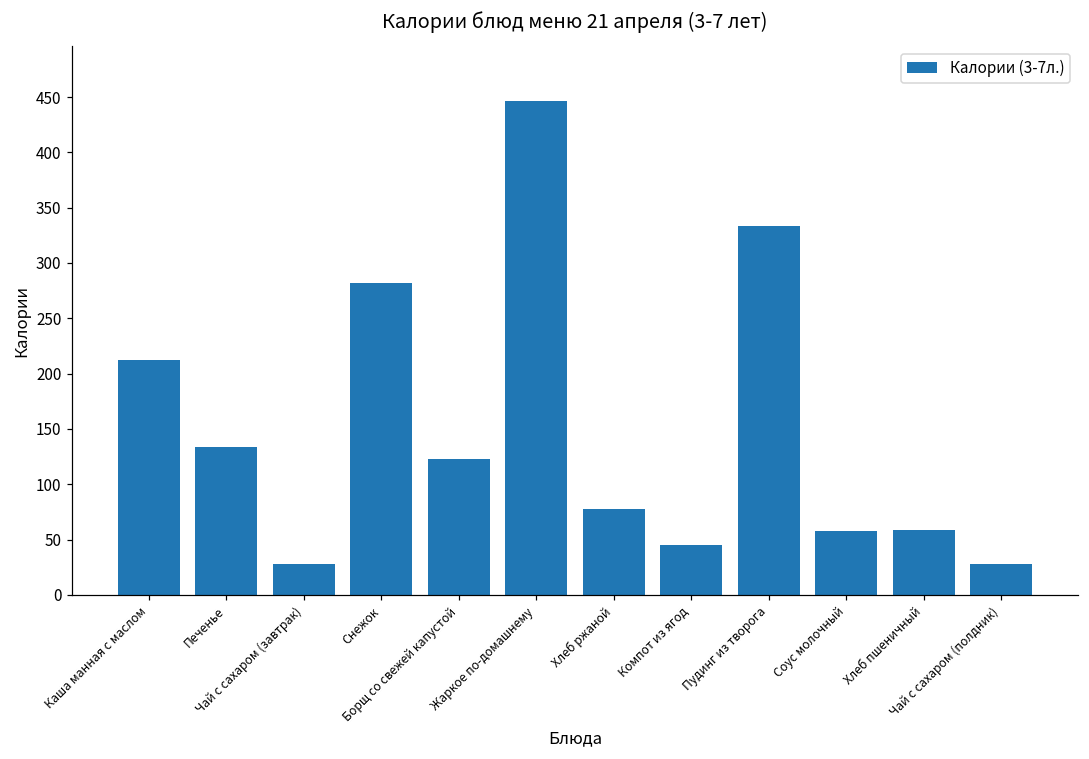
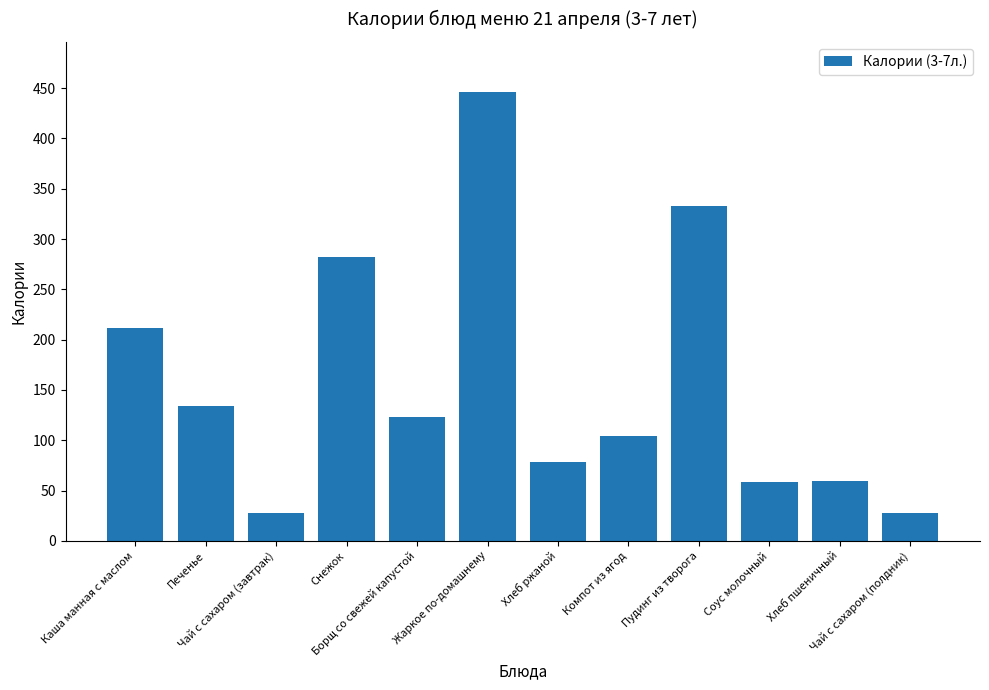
Компот из ягод: 45 -> 104
